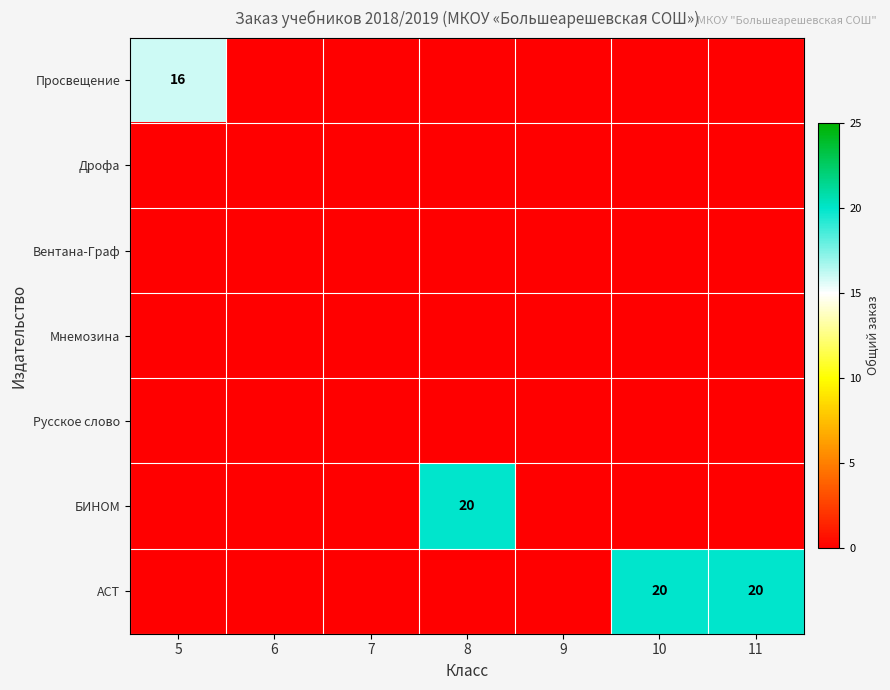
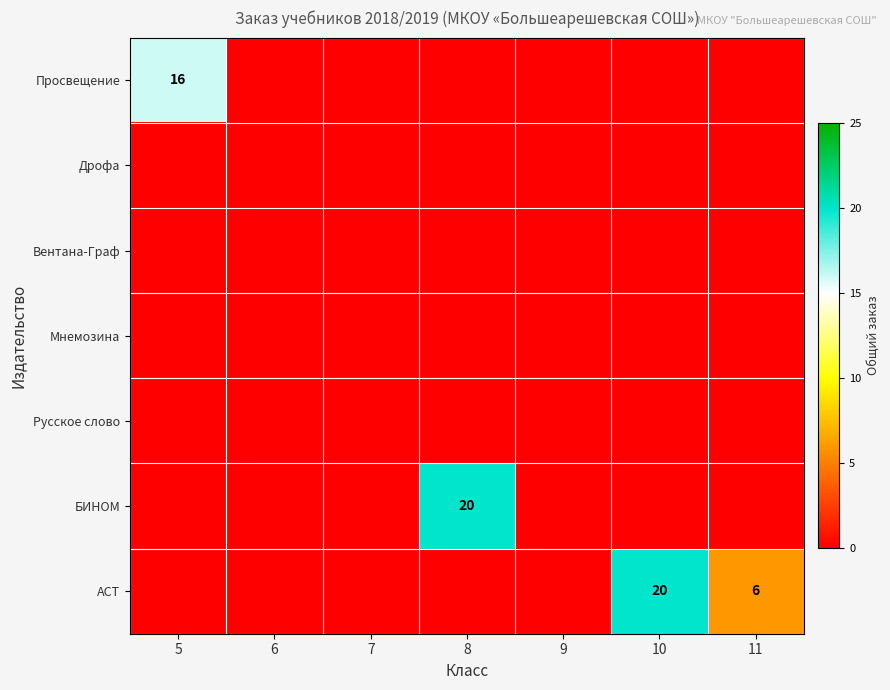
АСТ, 11: 20 -> 6
